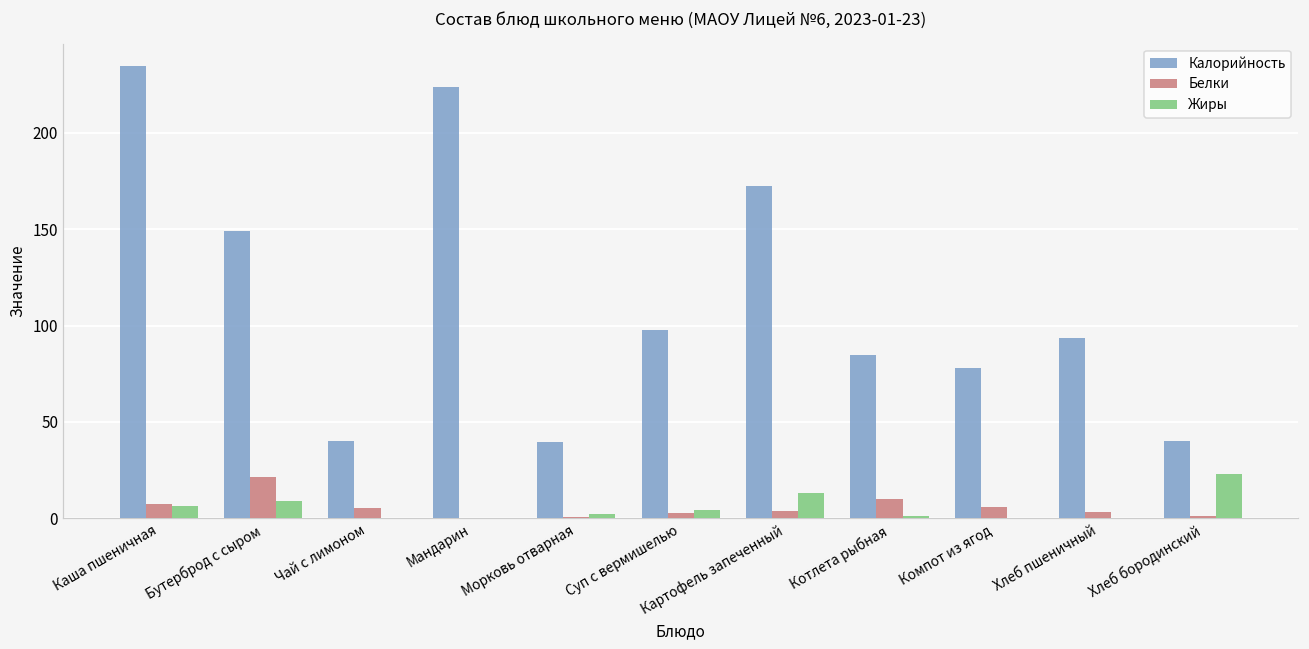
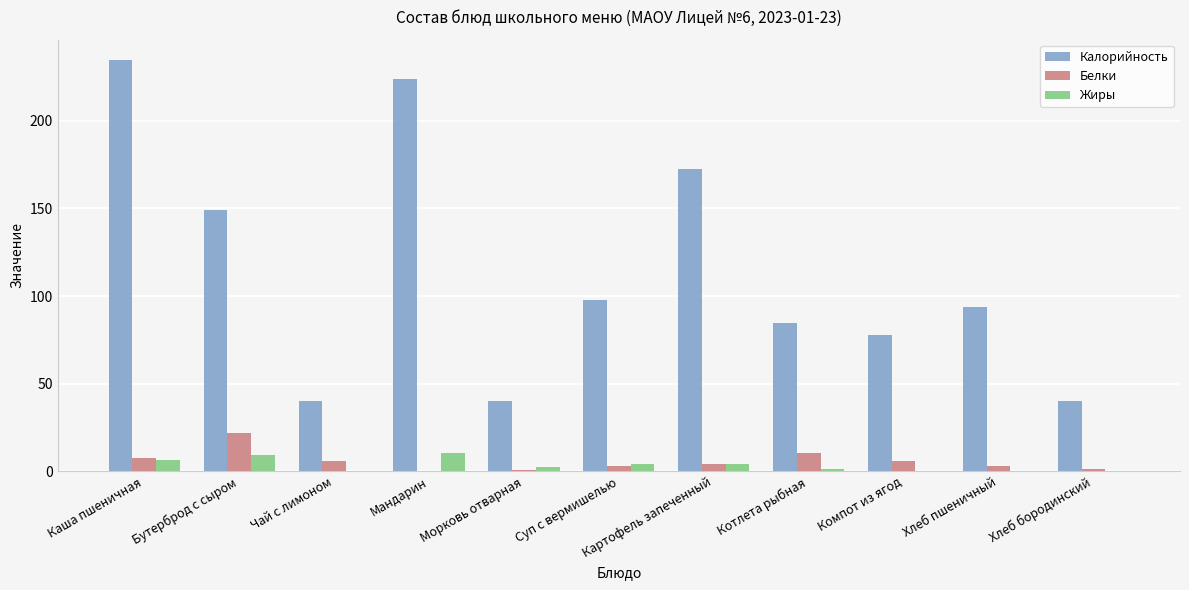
Жиры, Мандарин: 0 -> 10
Жиры, Картофель запеченный: 13 -> 4
Жиры, Хлеб бородинский: 23 -> 0
